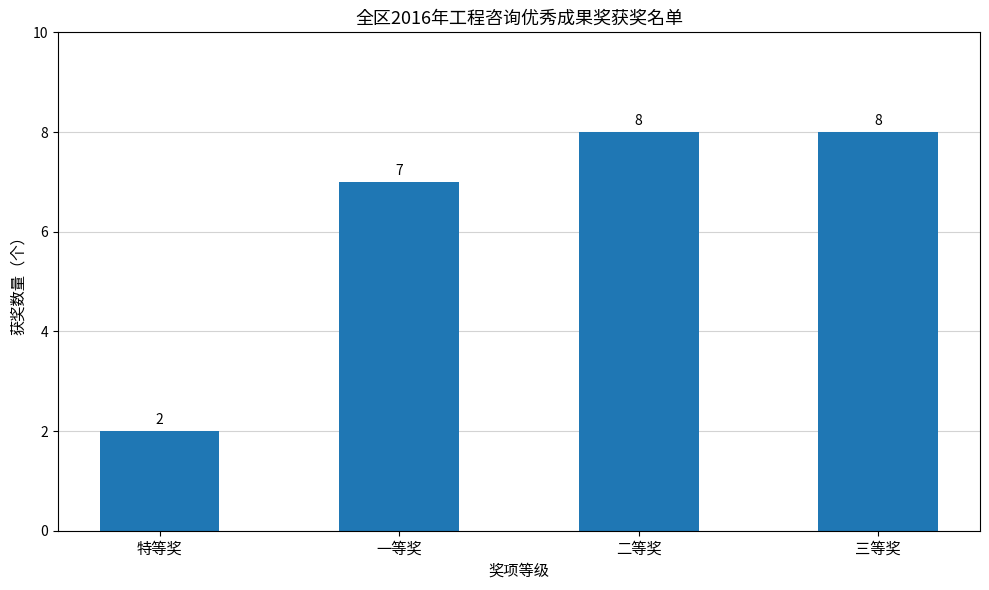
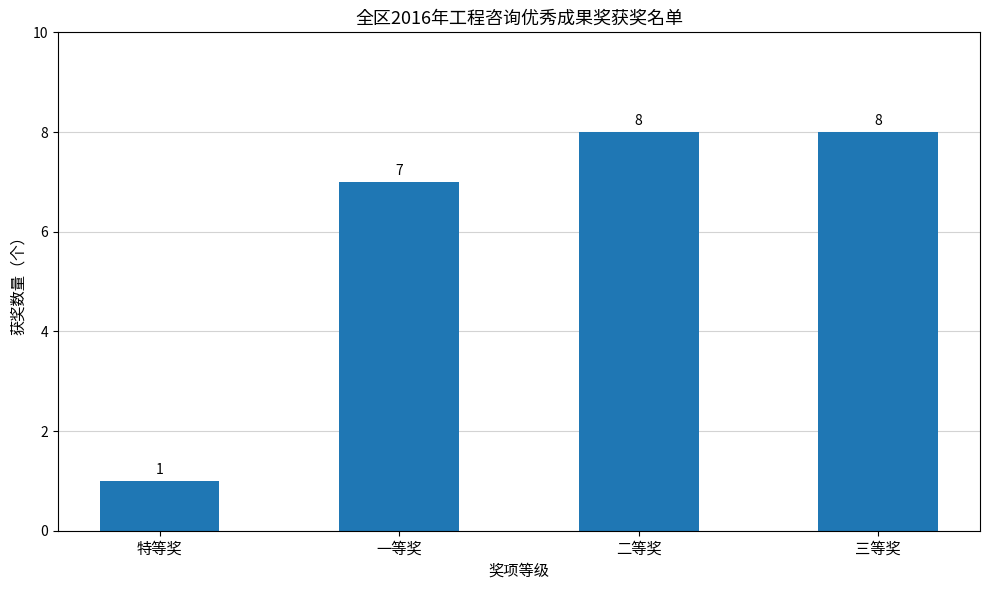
特等奖: 2 -> 1
